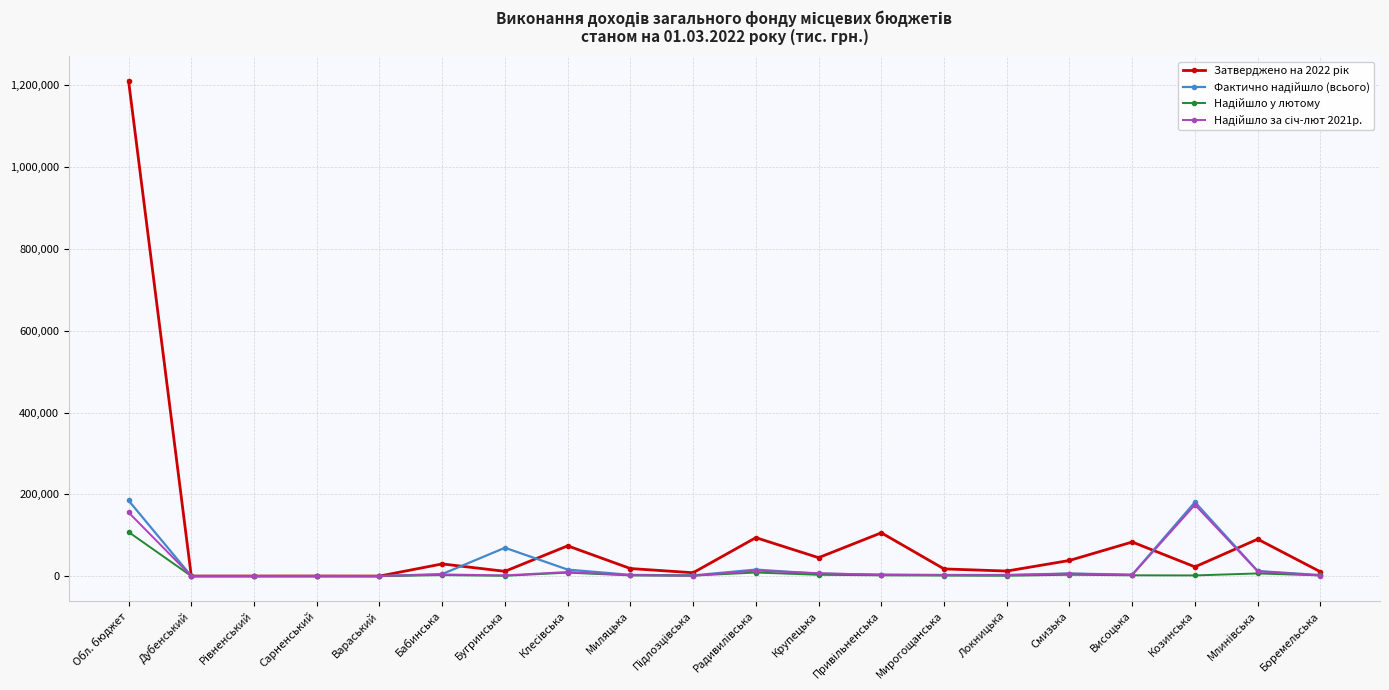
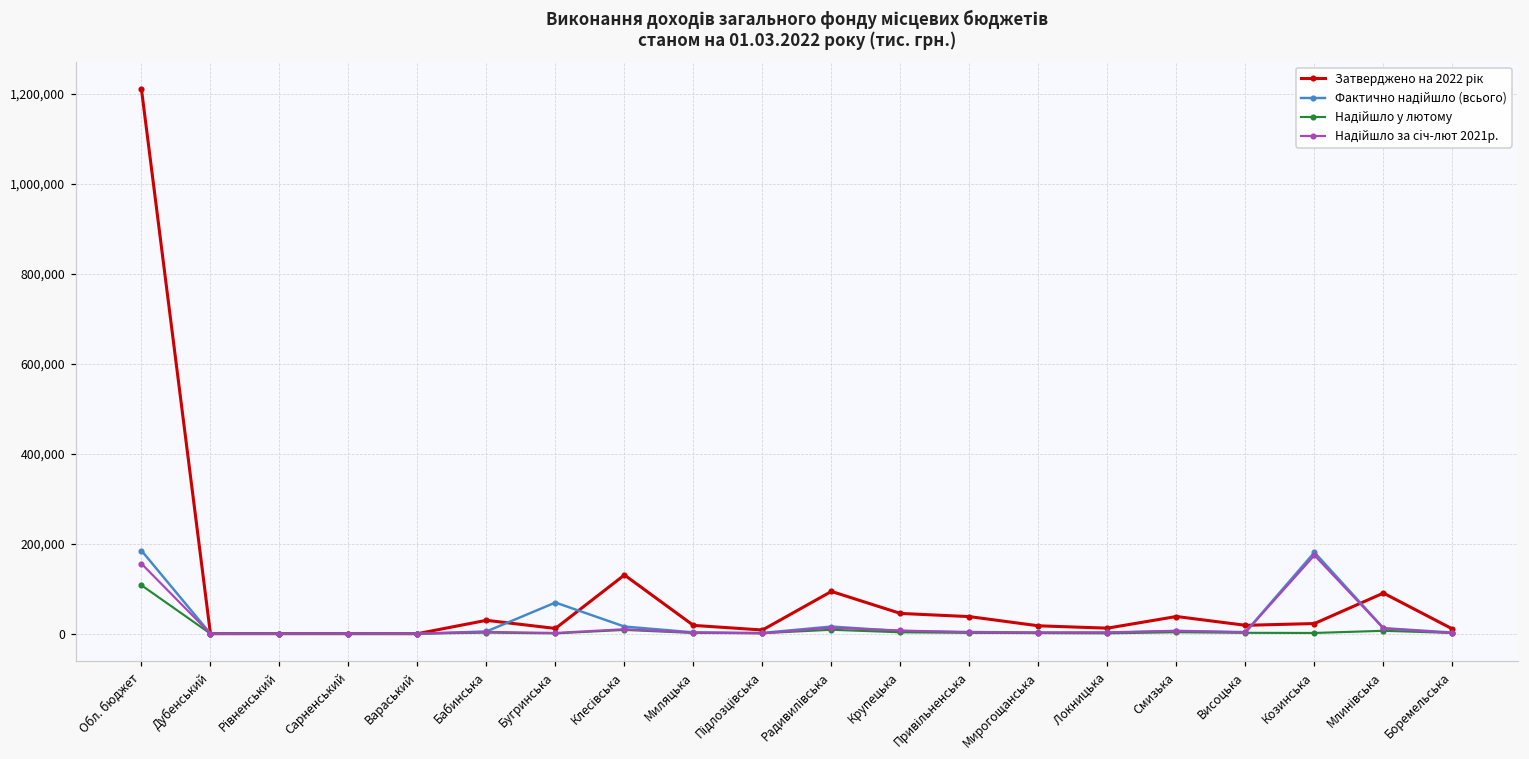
Затверджено на 2022 рік, Клесівська: 70,000 -> 130,000
Затверджено на 2022 рік, Привільненська: 110,000 -> 40,000
Затверджено на 2022 рік, Висоцька: 80,000 -> 20,000
